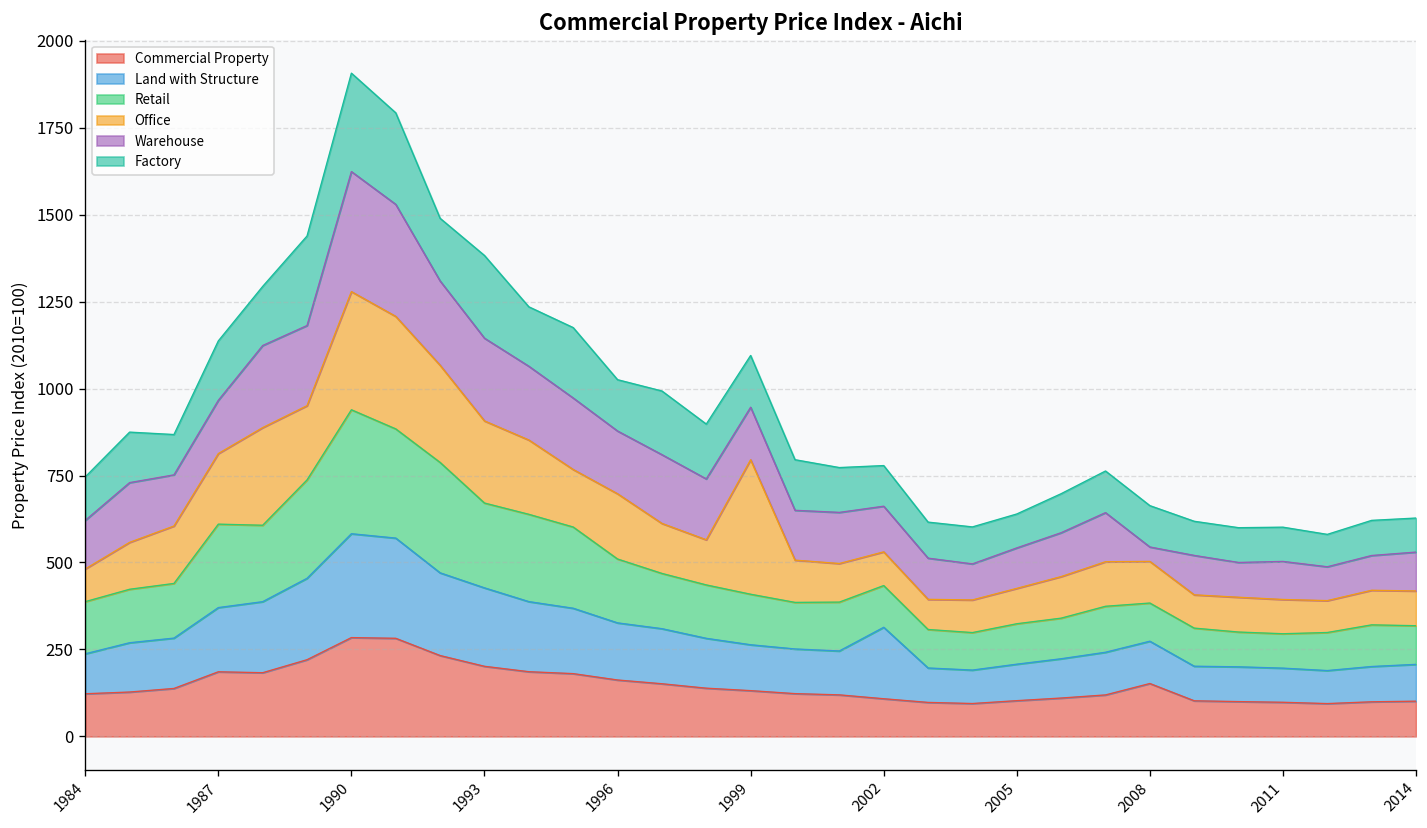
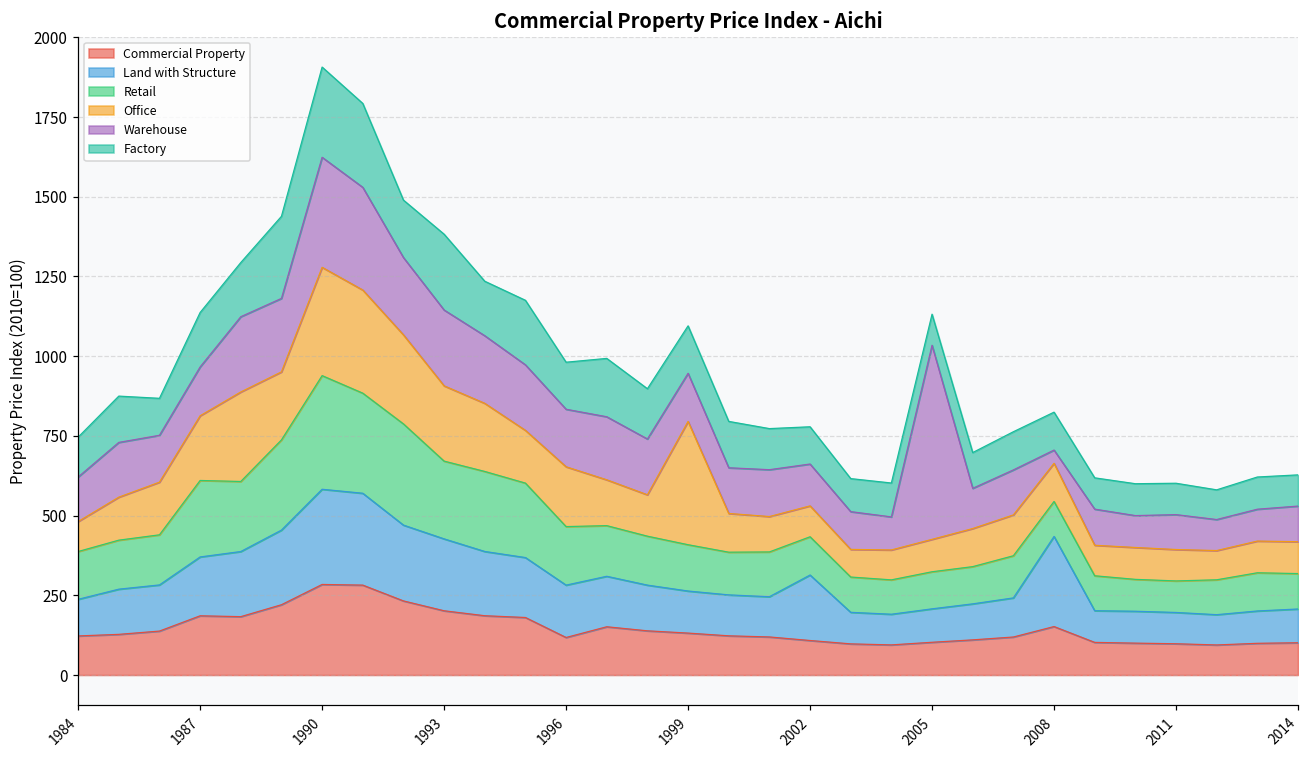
Commercial Property, 1996: 160 -> 120
Warehouse, 2005: 120 -> 610
Land with Structure, 2008: 120 -> 280
